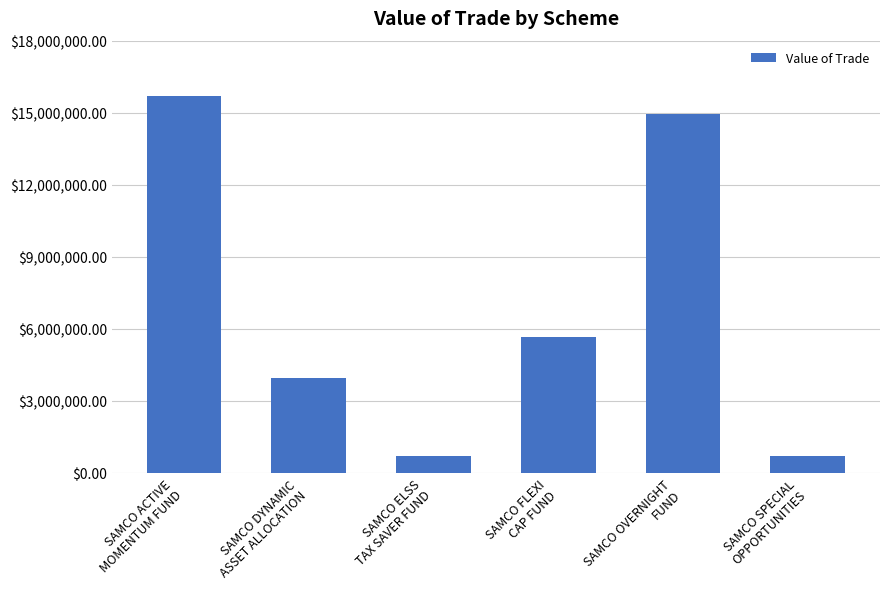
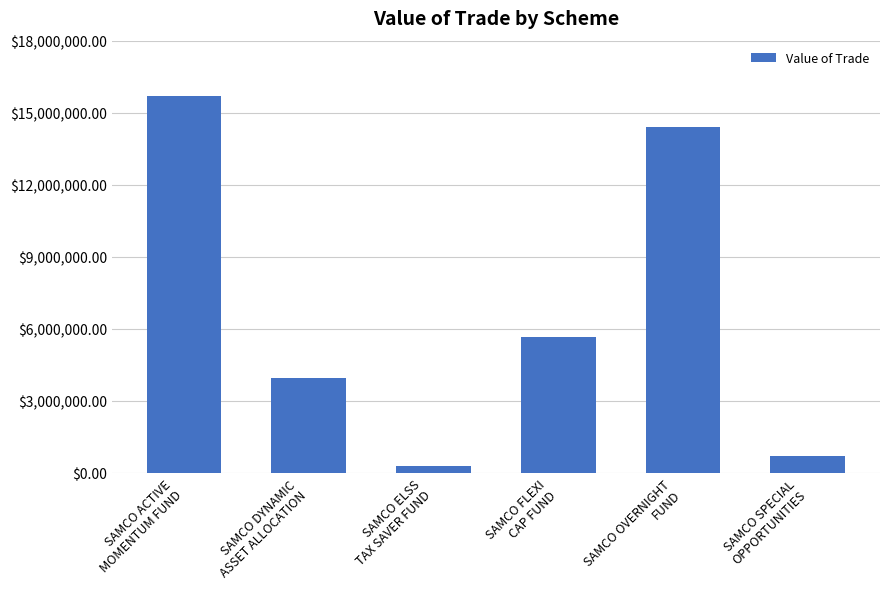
SAMCO ELSS TAX SAVER FUND: $700,000 -> $300,000
SAMCO OVERNIGHT FUND: $14,900,000 -> $14,400,000
